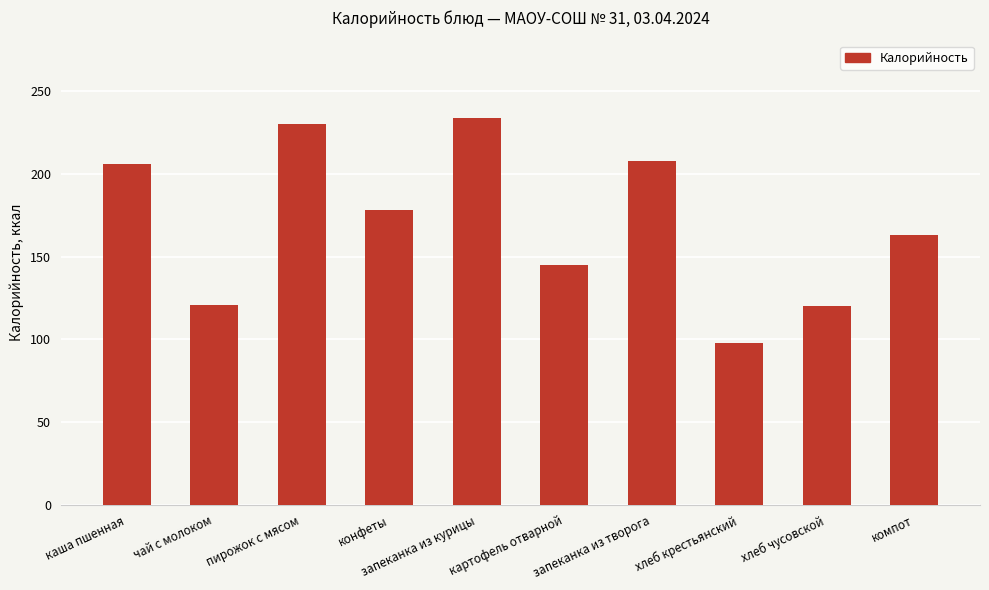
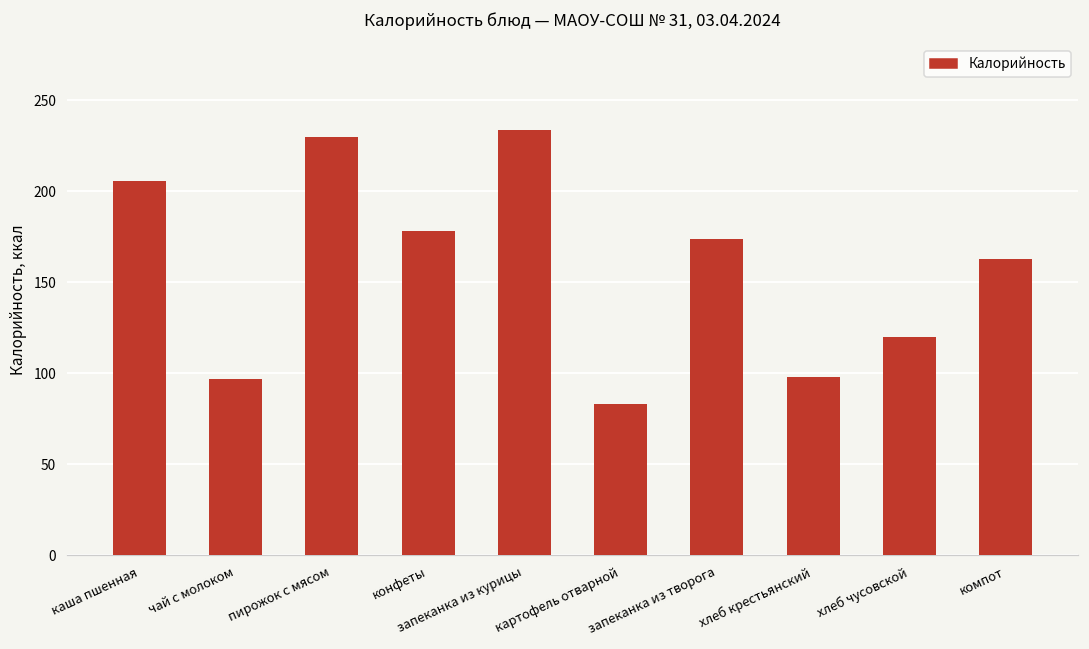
чай с молоком: 121 -> 97
картофель отварной: 145 -> 83
запеканка из творога: 208 -> 174
